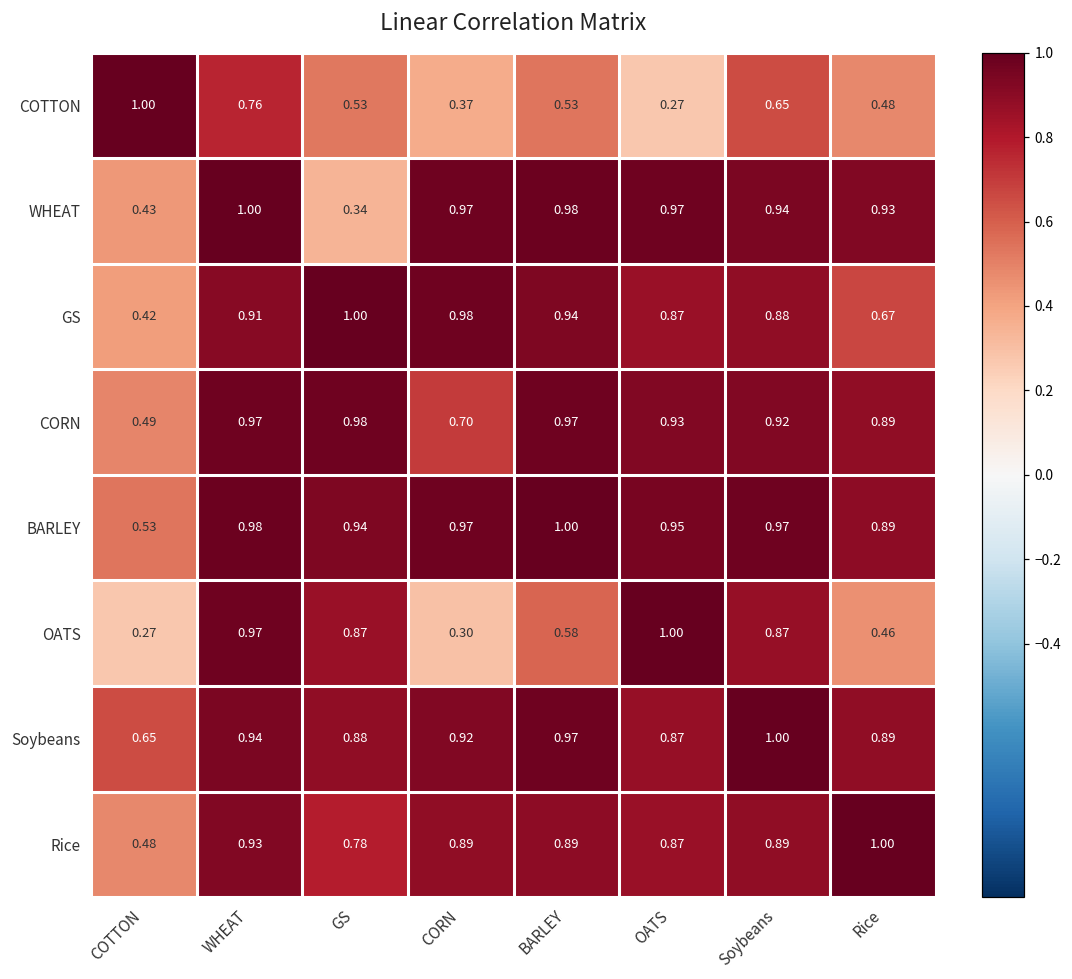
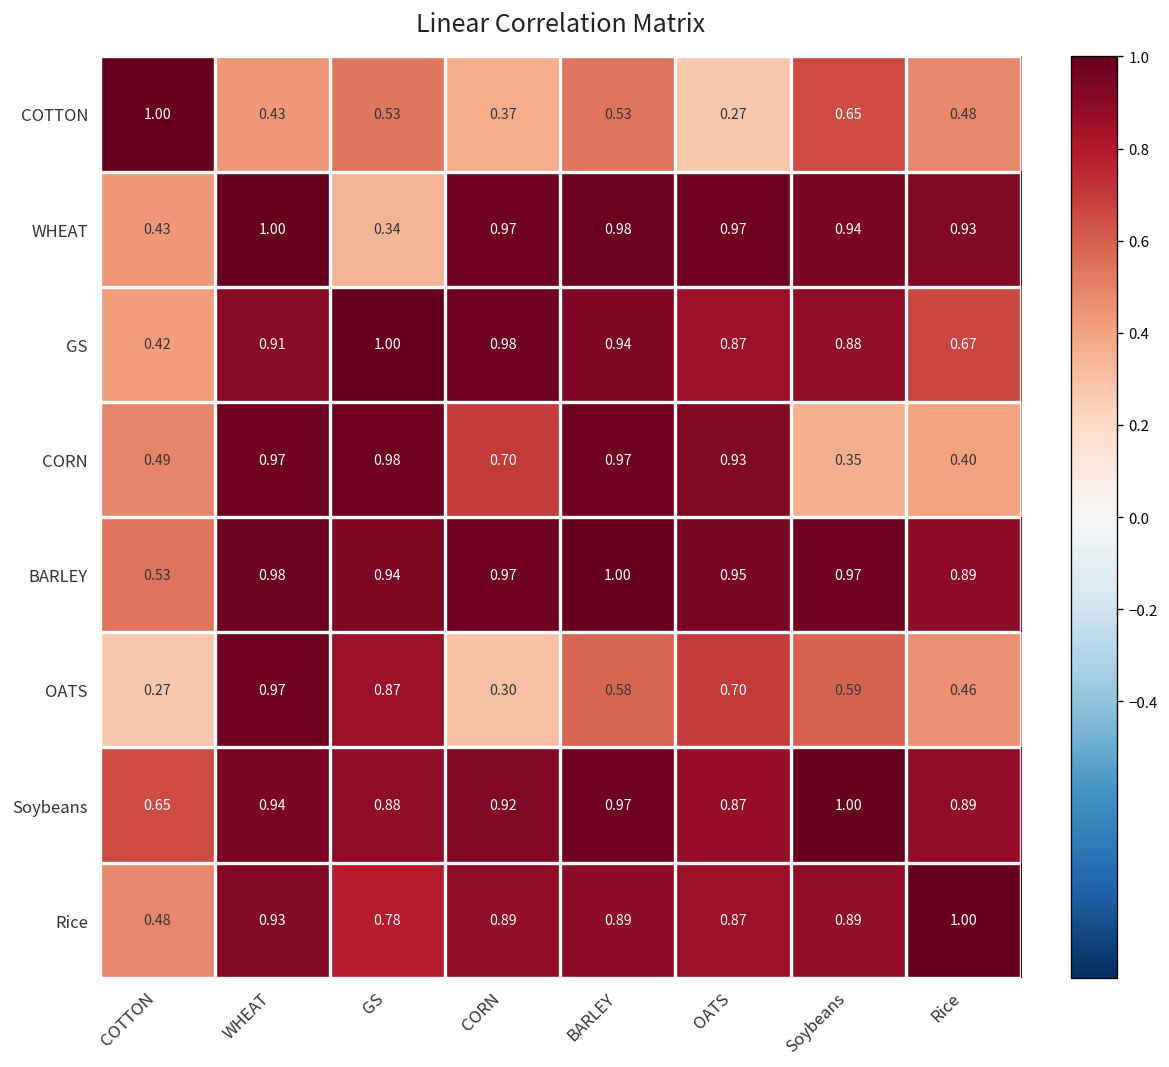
COTTON, WHEAT: 0.76 -> 0.43
CORN, Soybeans: 0.92 -> 0.35
CORN, Rice: 0.89 -> 0.40
OATS, OATS: 1.00 -> 0.70
OATS, Soybeans: 0.87 -> 0.59
